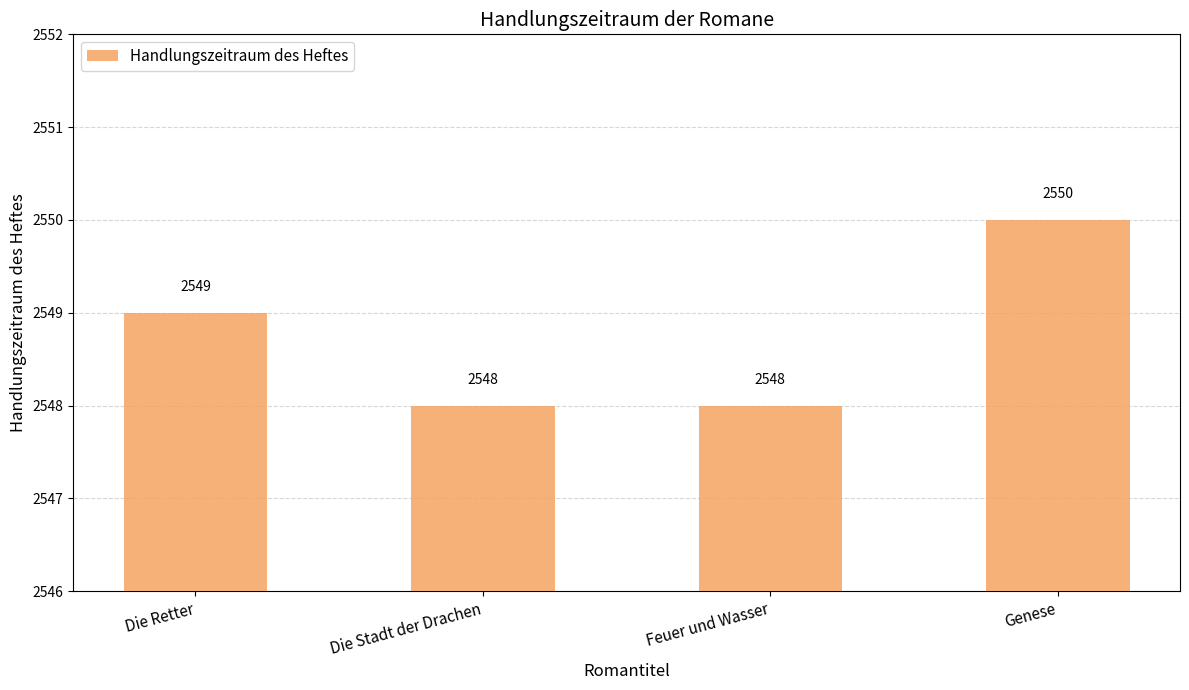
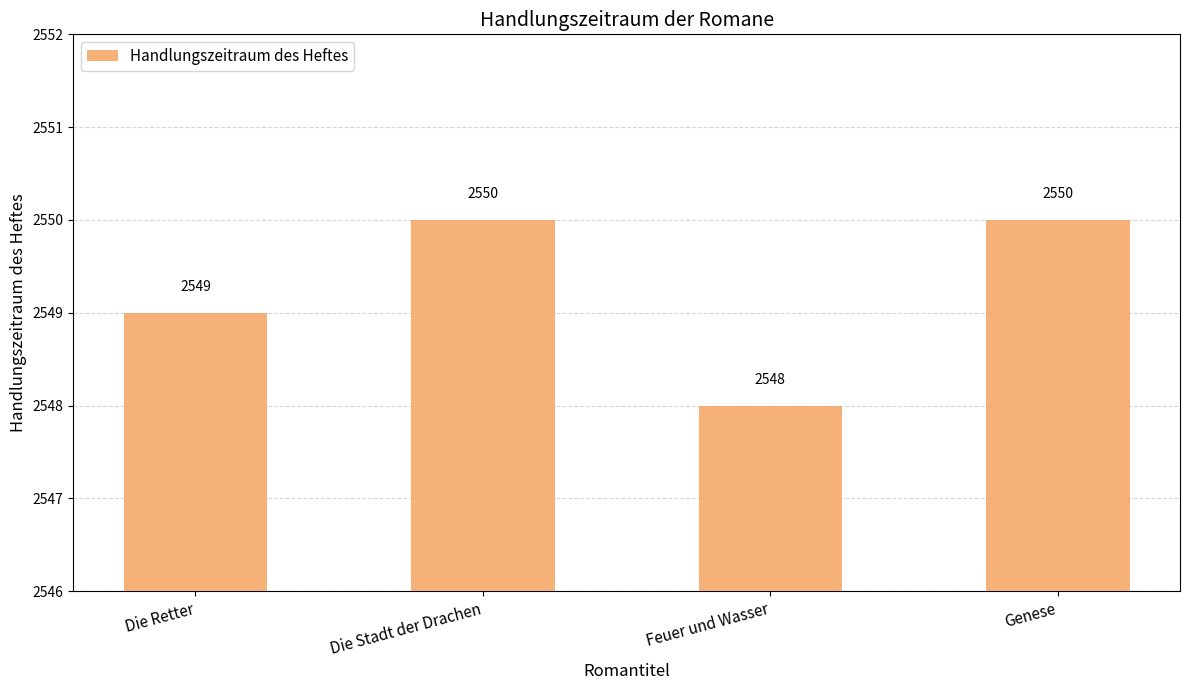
Die Stadt der Drachen: 2548 -> 2550
